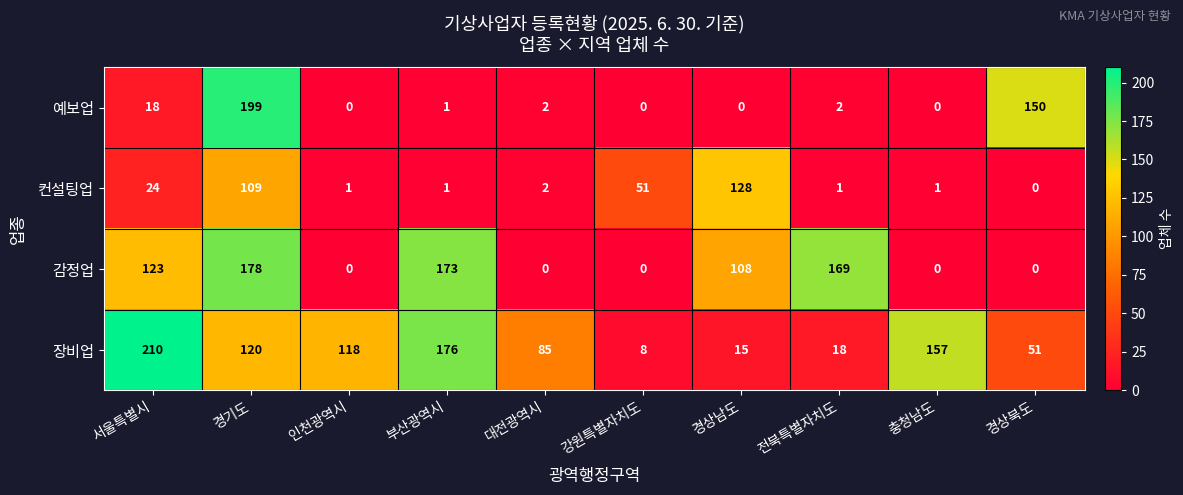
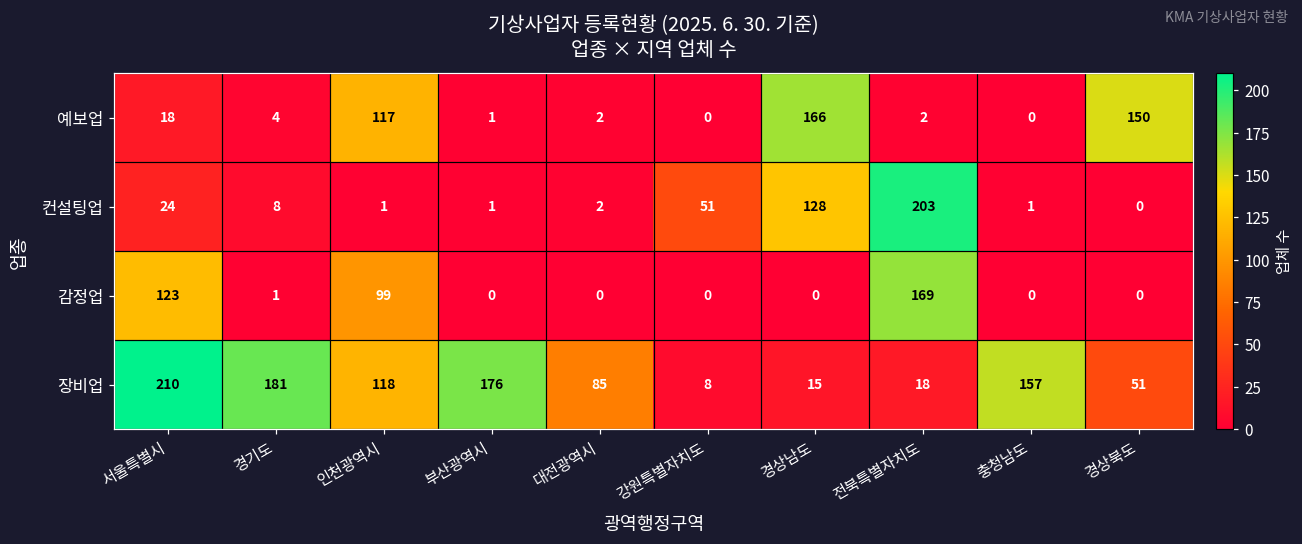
예보업, 경기도: 199 -> 4
예보업, 인천광역시: 0 -> 117
예보업, 경상남도: 0 -> 166
컨설팅업, 경기도: 109 -> 8
컨설팅업, 전북특별자치도: 1 -> 203
감정업, 경기도: 178 -> 1
감정업, 인천광역시: 0 -> 99
감정업, 부산광역시: 173 -> 0
감정업, 경상남도: 108 -> 0
장비업, 경기도: 120 -> 181
